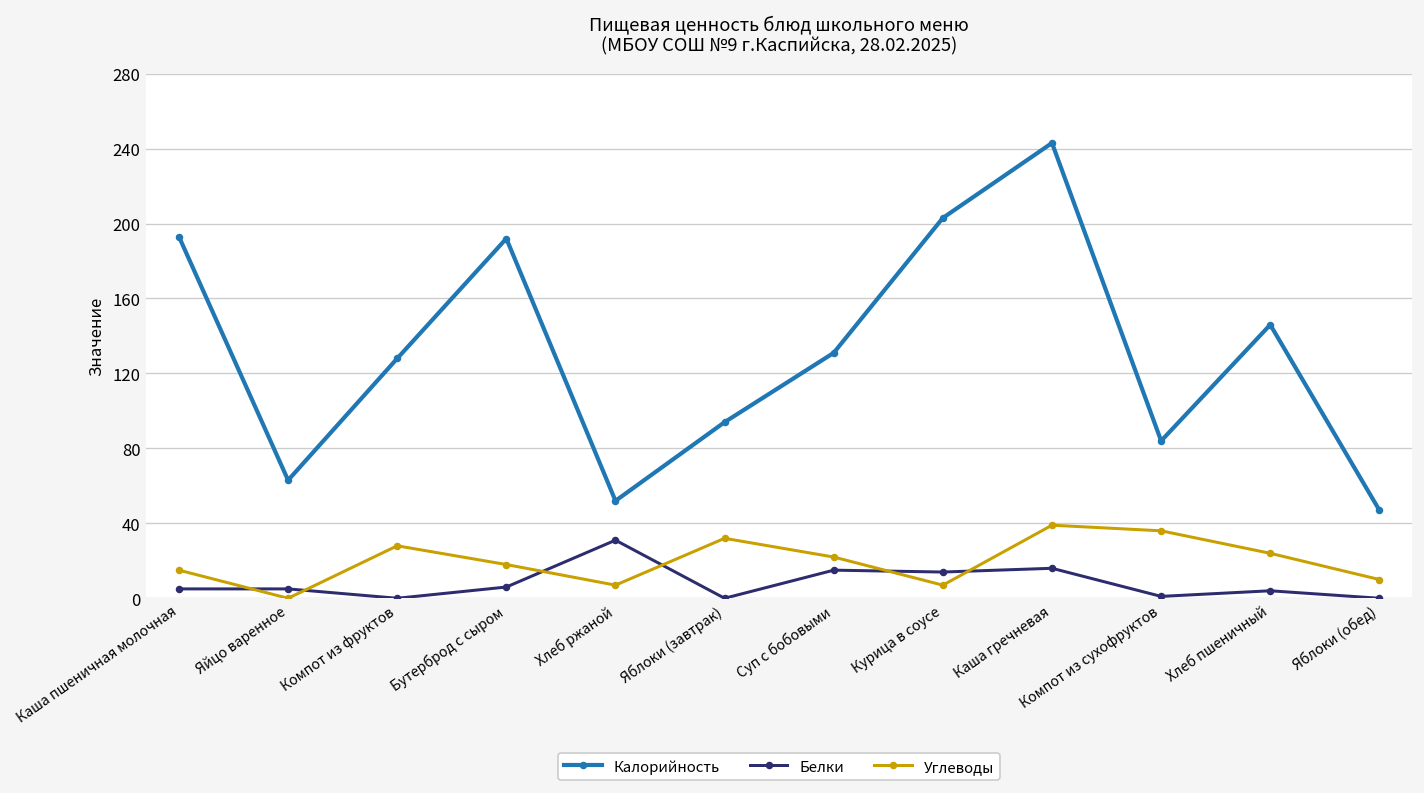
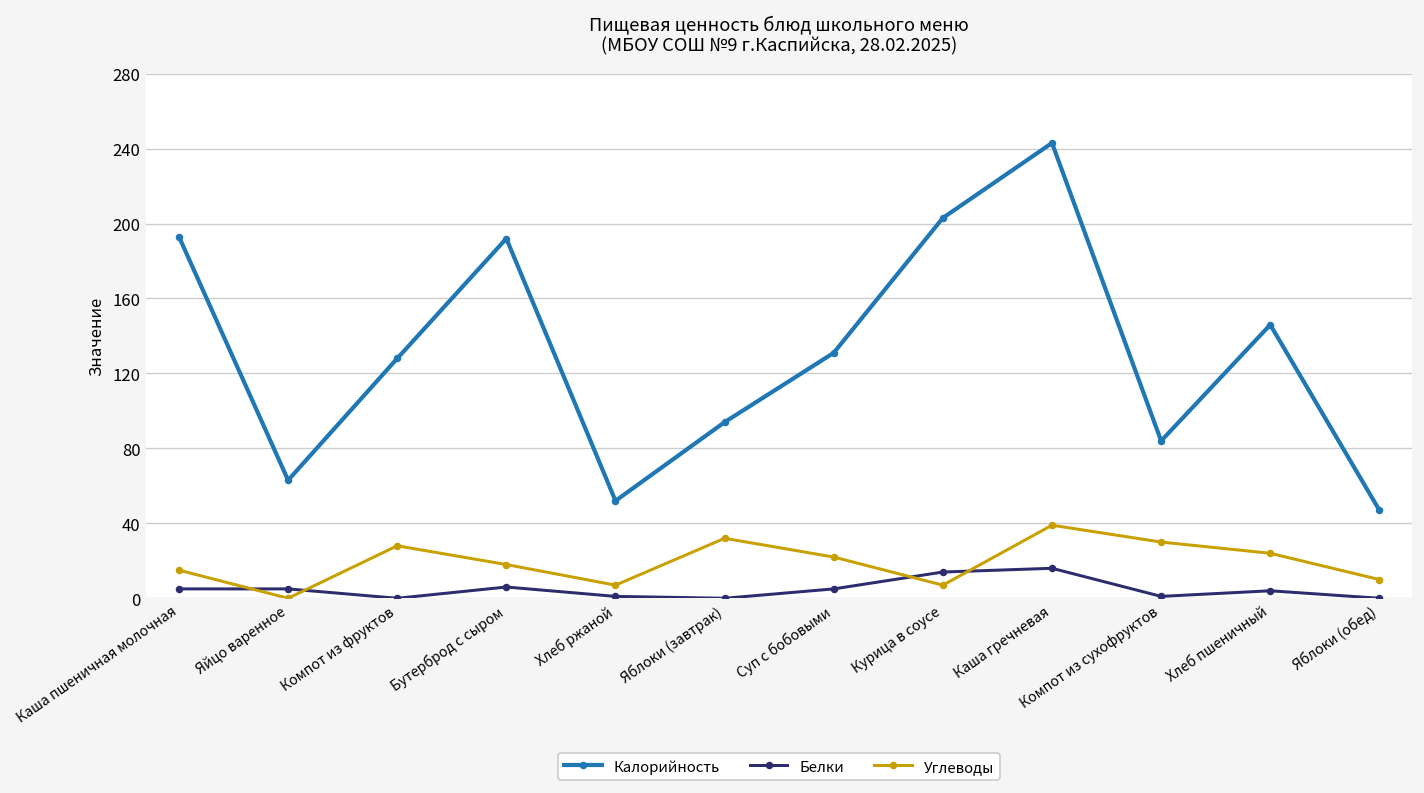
Белки, Хлеб ржаной: 31 -> 1
Белки, Суп с бобовыми: 15 -> 5
Углеводы, Компот из сухофруктов: 36 -> 30
